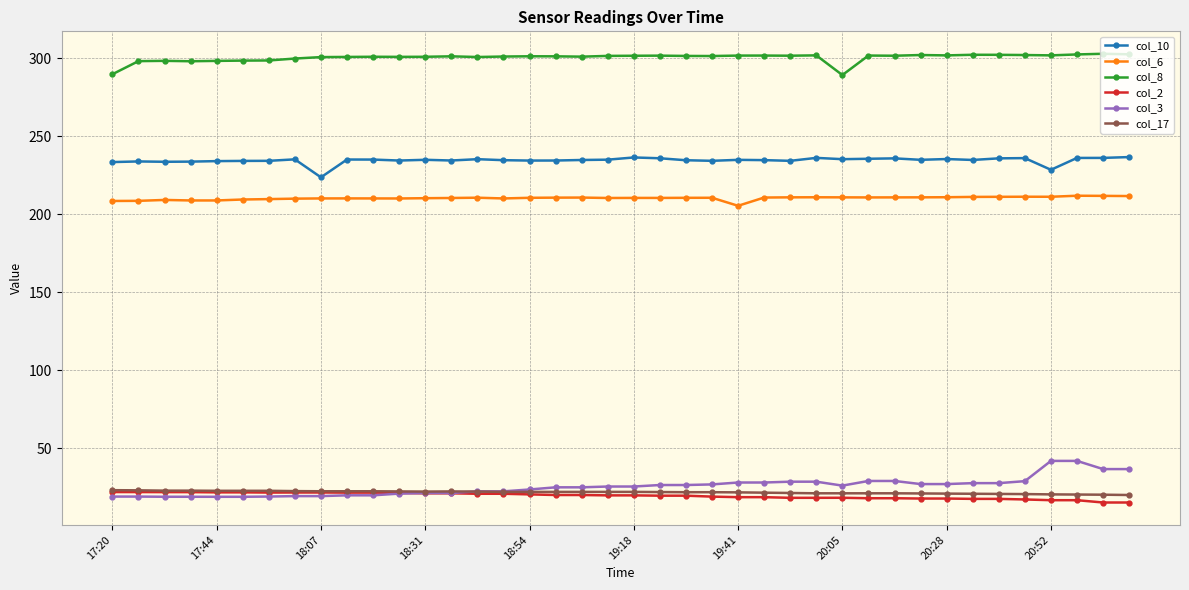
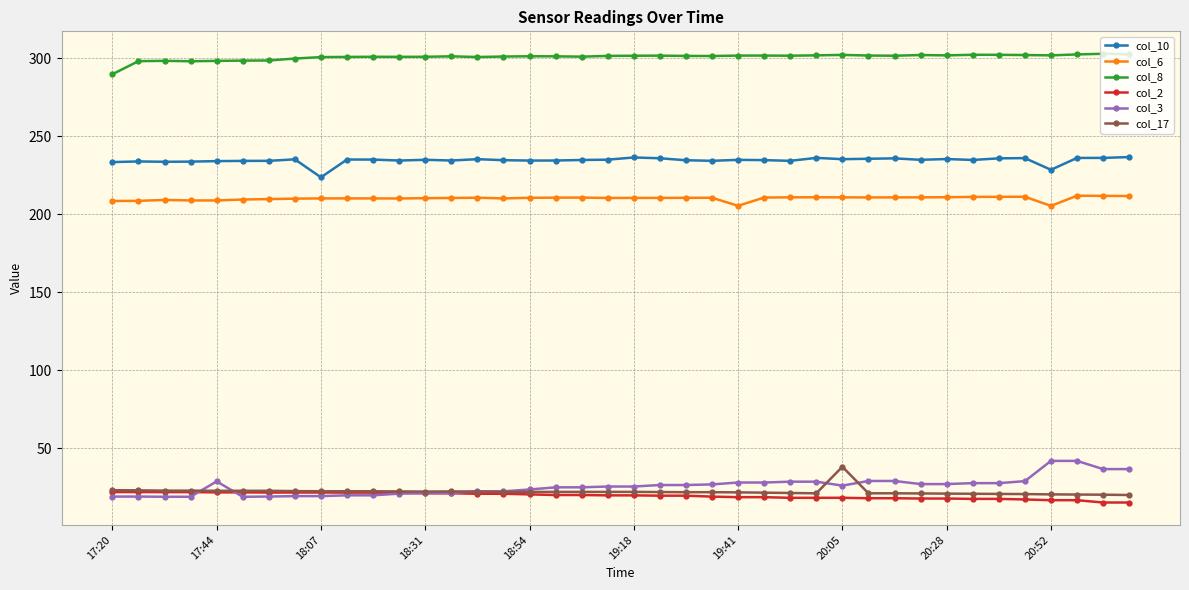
col_3, 17:44: 19 -> 29
col_8, 20:05: 289 -> 302
col_17, 20:05: 21 -> 38
col_6, 20:52: 211 -> 205
